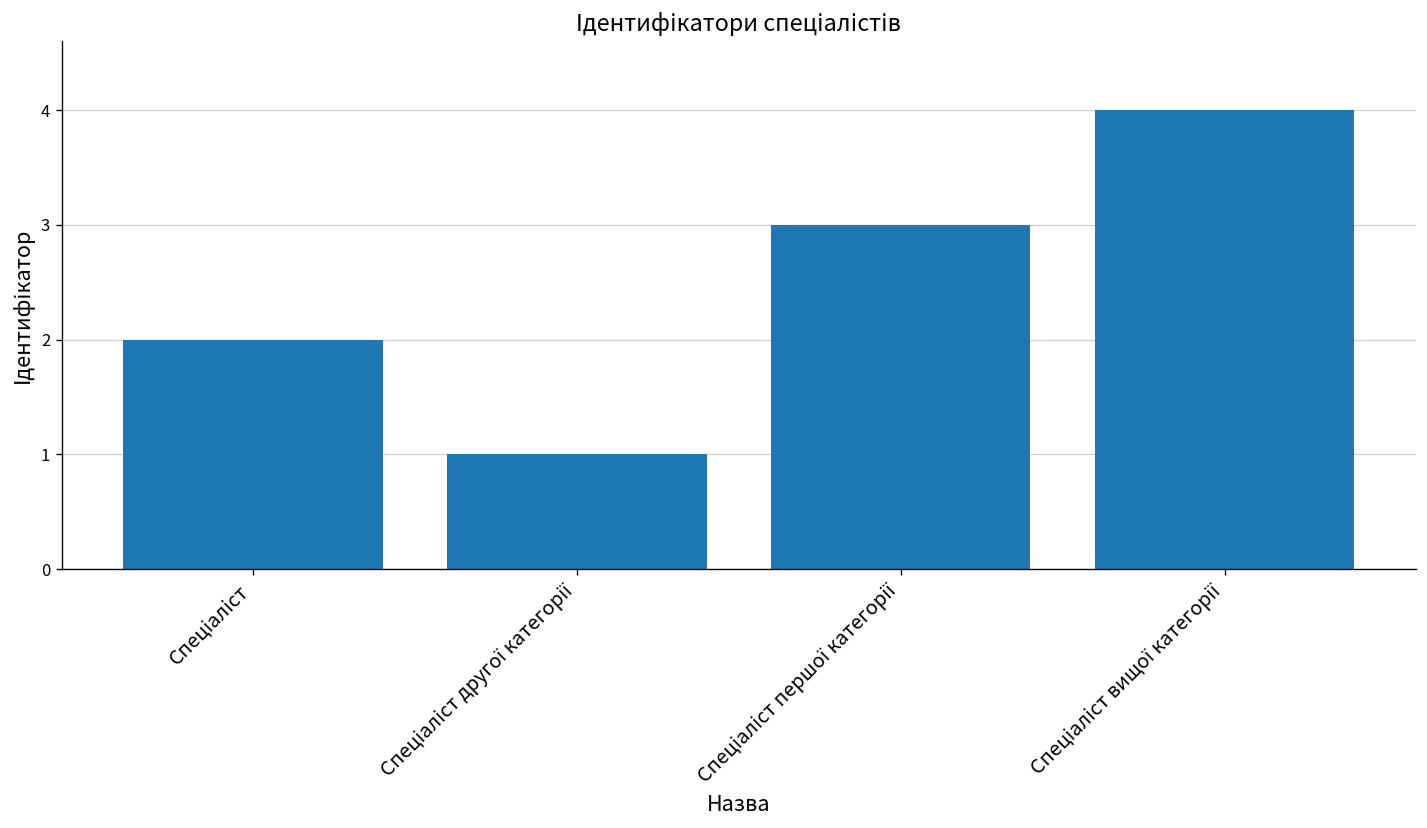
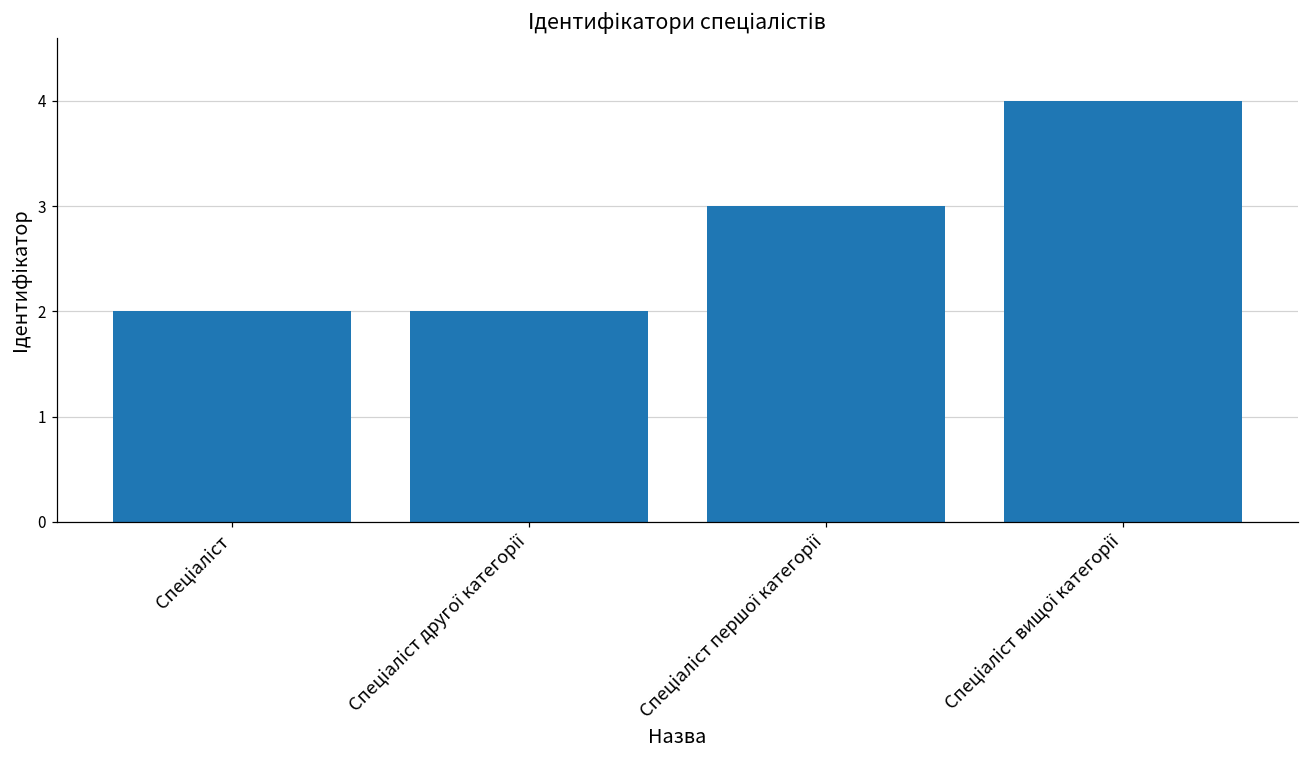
Спеціаліст другої категорії: 1 -> 2
